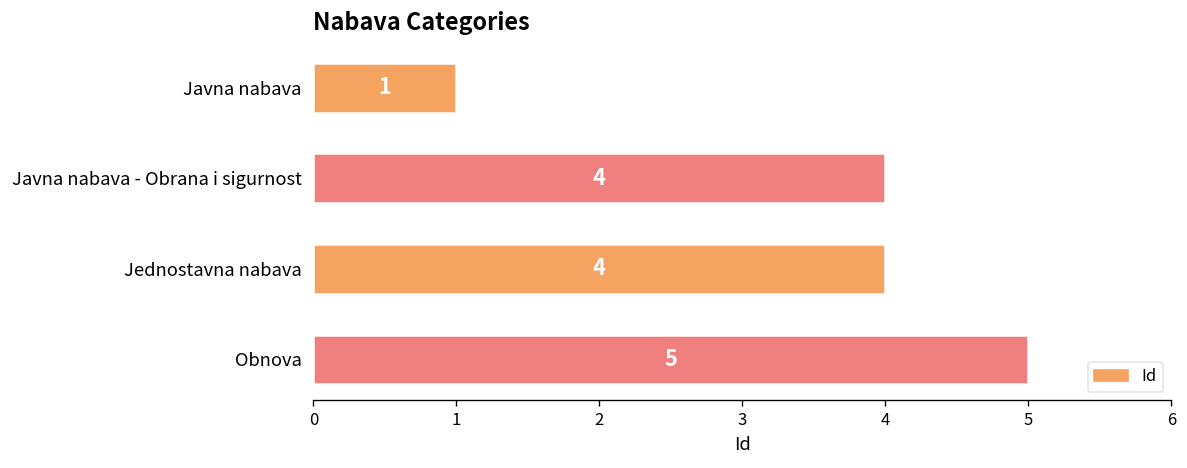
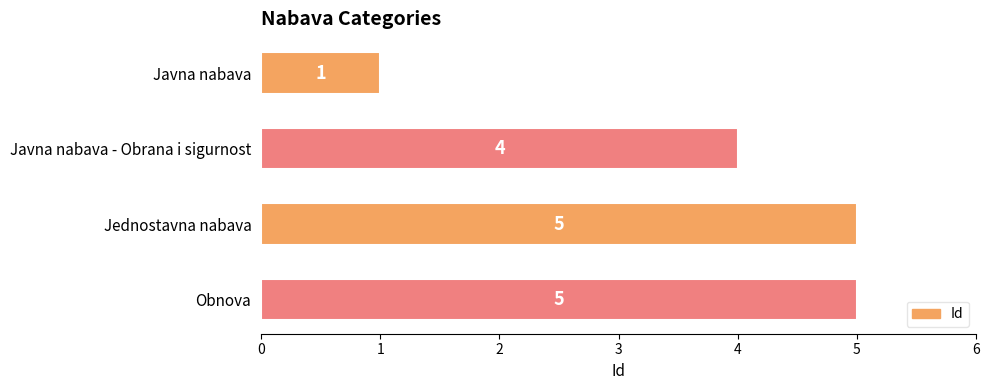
Jednostavna nabava: 4 -> 5
